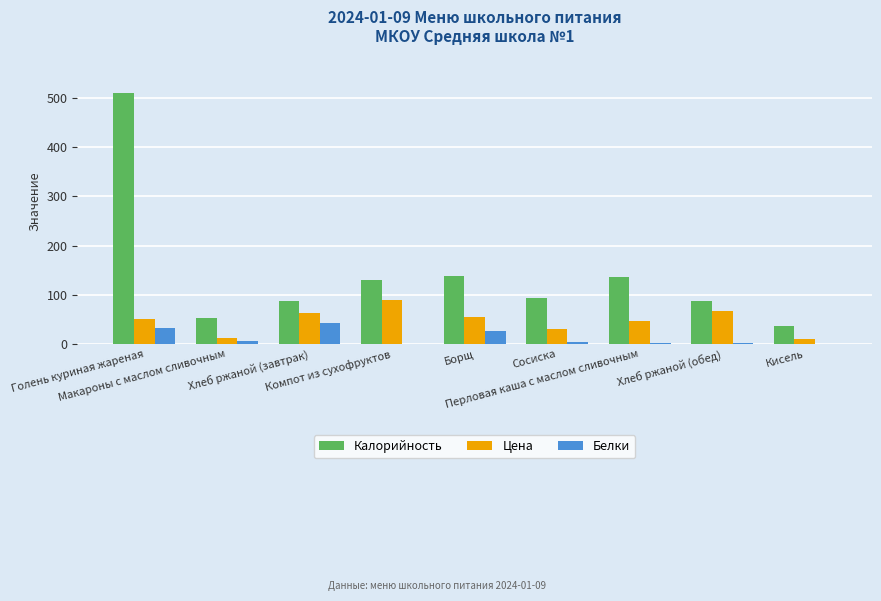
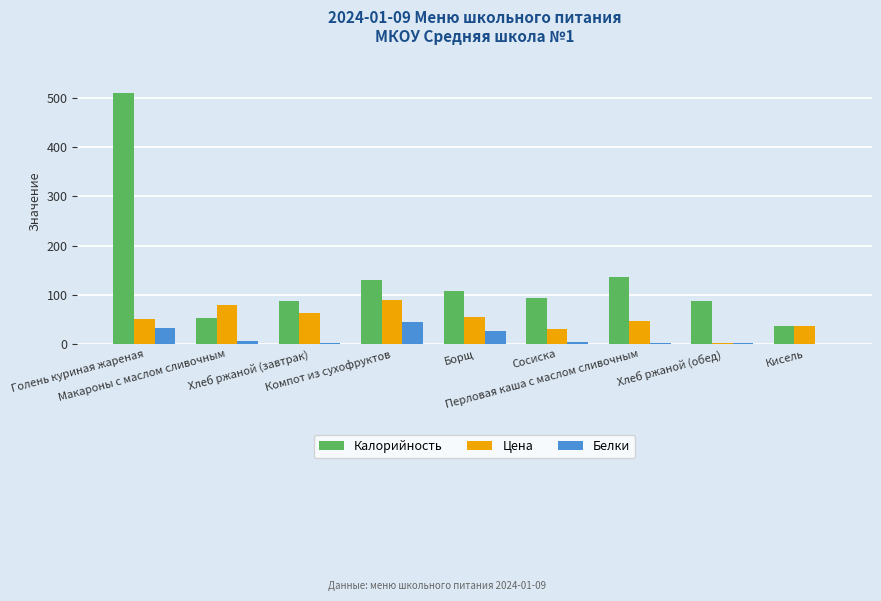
Цена, Макароны с маслом сливочным: 10 -> 80
Белки, Хлеб ржаной (завтрак): 40 -> 0
Белки, Компот из сухофруктов: 0 -> 40
Калорийность, Борщ: 140 -> 110
Цена, Хлеб ржаной (обед): 70 -> 0
Цена, Кисель: 10 -> 40
